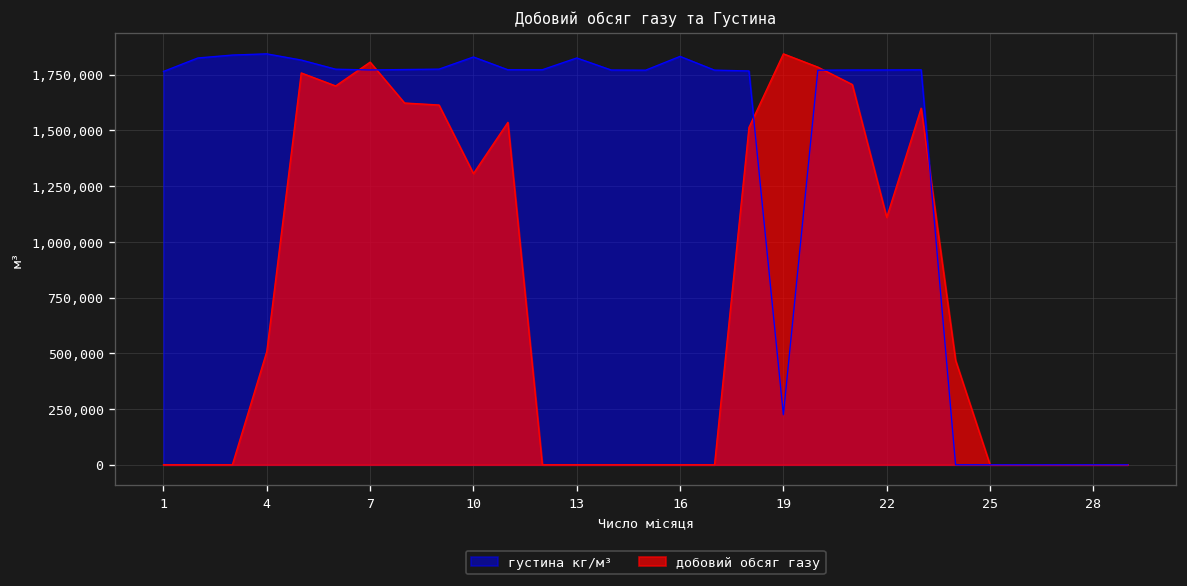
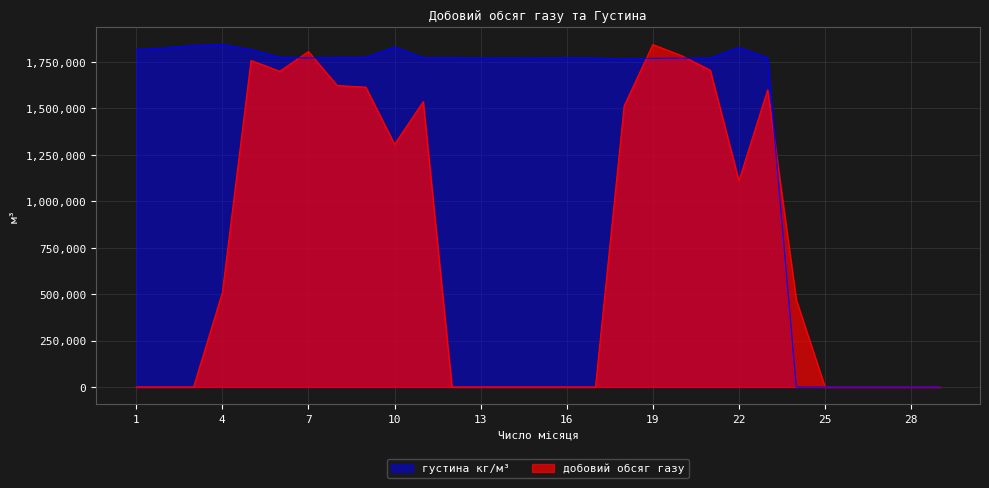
густина кг/м³, 1: 1,760,000 -> 1,820,000
густина кг/м³, 13: 1,820,000 -> 1,770,000
густина кг/м³, 16: 1,830,000 -> 1,770,000
густина кг/м³, 19: 220,000 -> 1,770,000
густина кг/м³, 22: 1,770,000 -> 1,830,000
